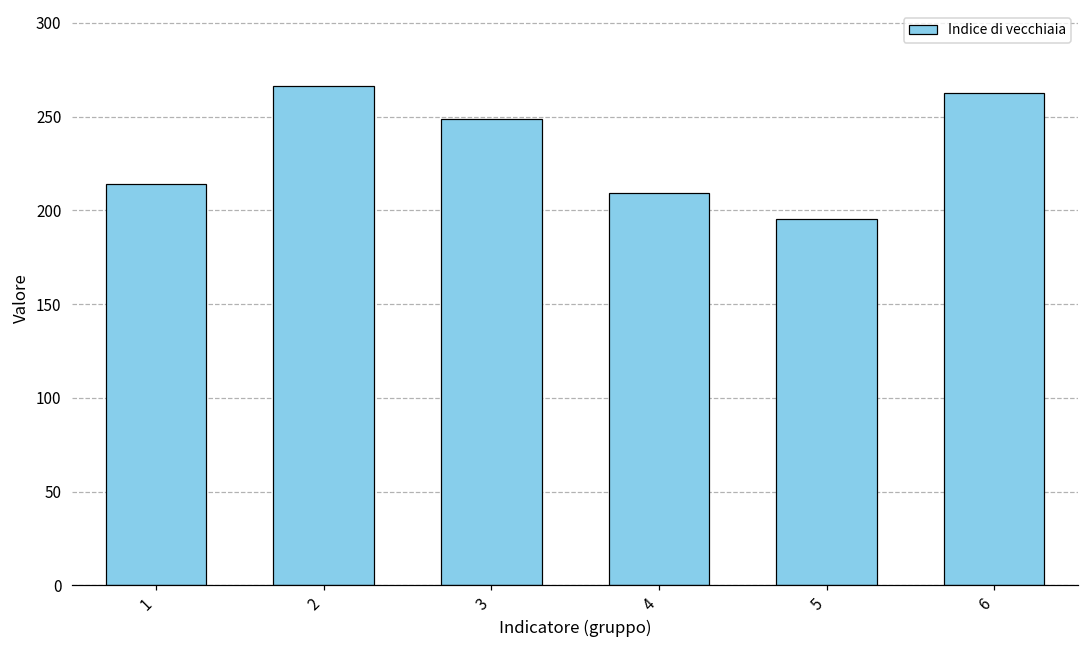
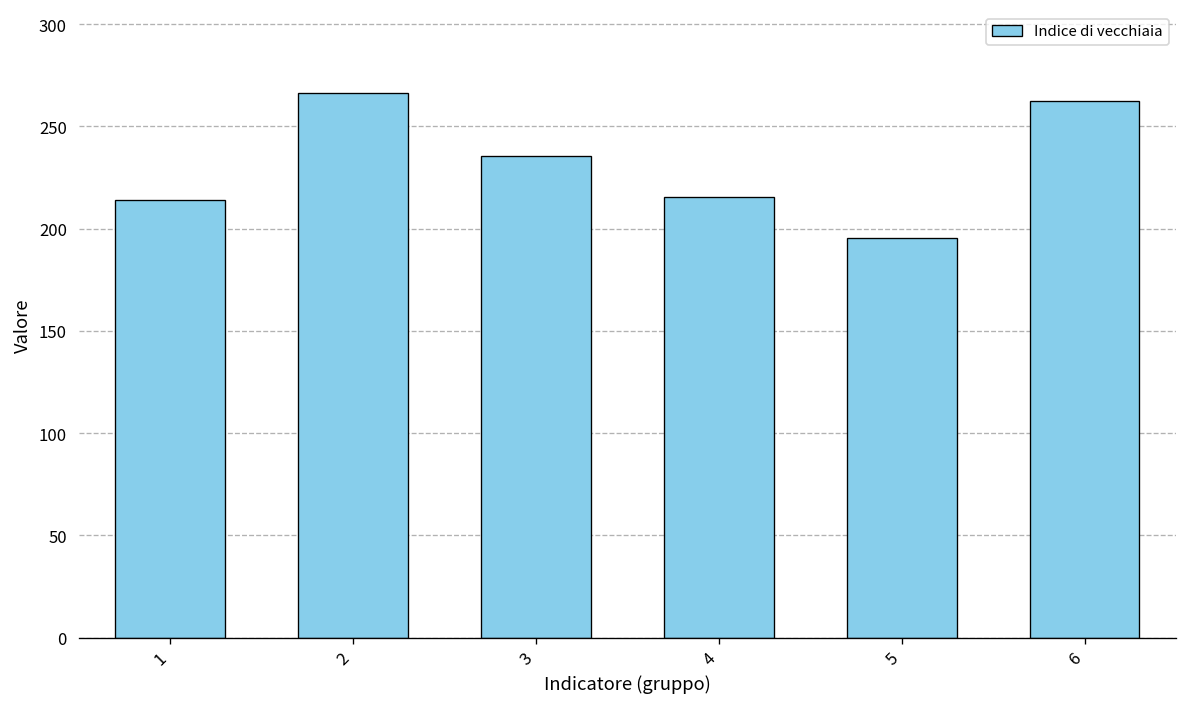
3: 249 -> 236
4: 209 -> 216
